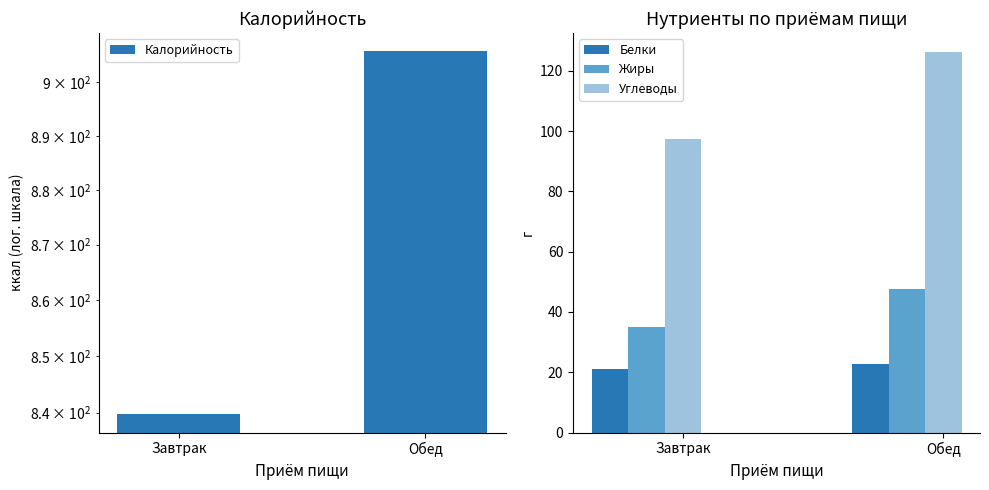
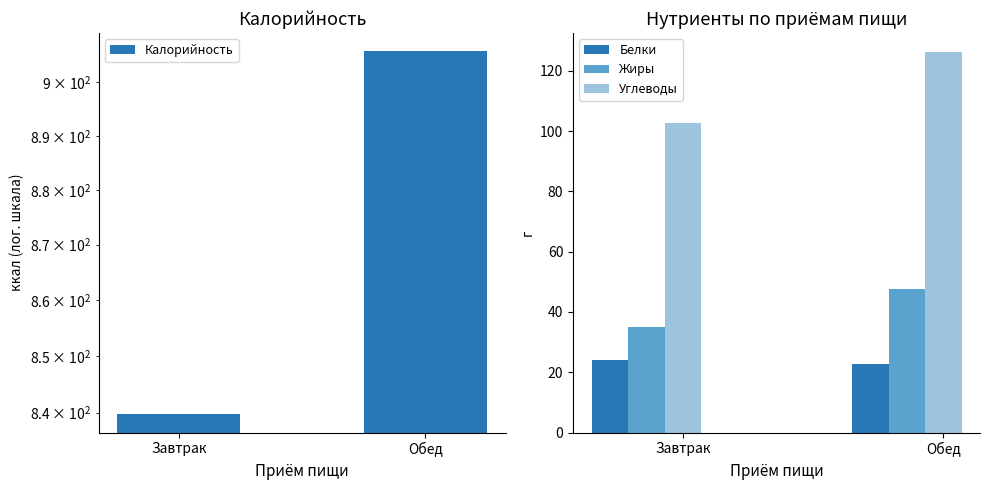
Нутриенты по приёмам пищи, Белки, Завтрак: 21 -> 24
Нутриенты по приёмам пищи, Углеводы, Завтрак: 97 -> 103
